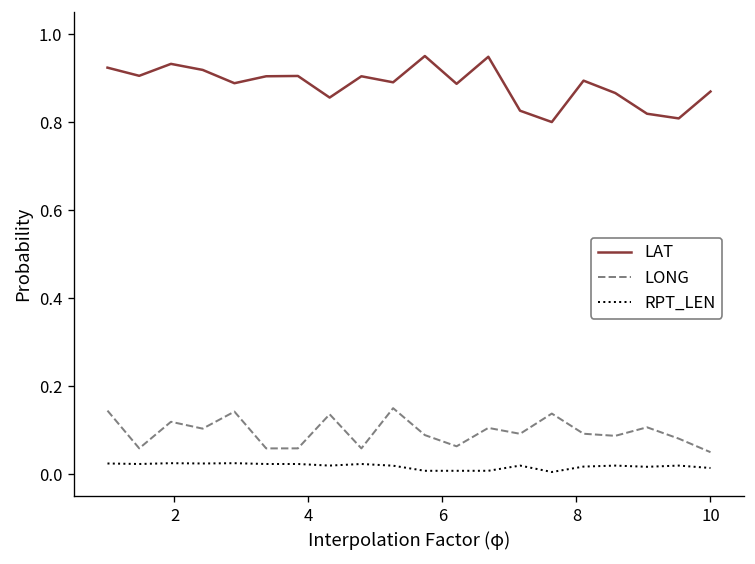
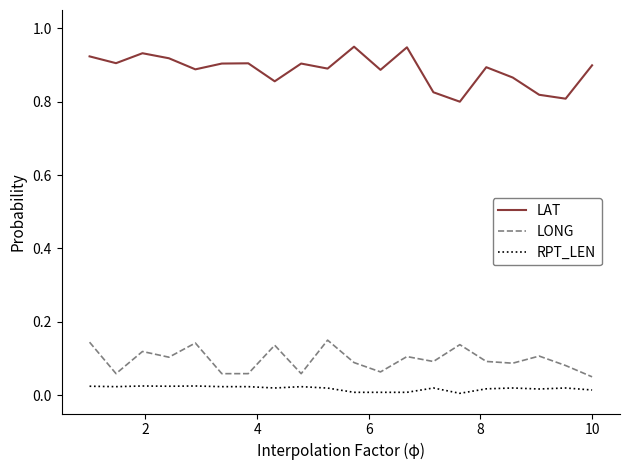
LAT, 10: 0.87 -> 0.90
